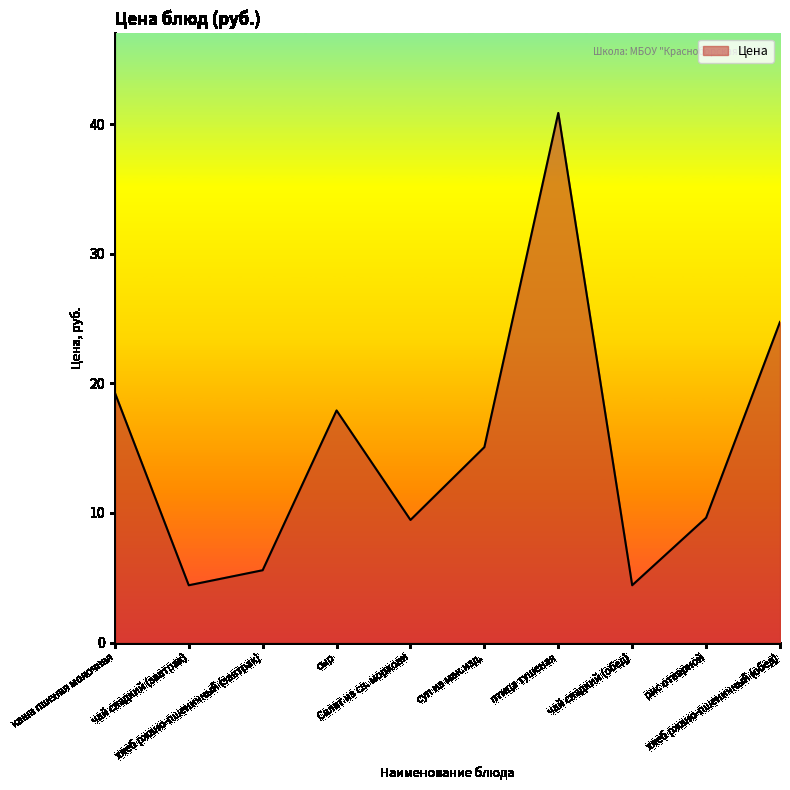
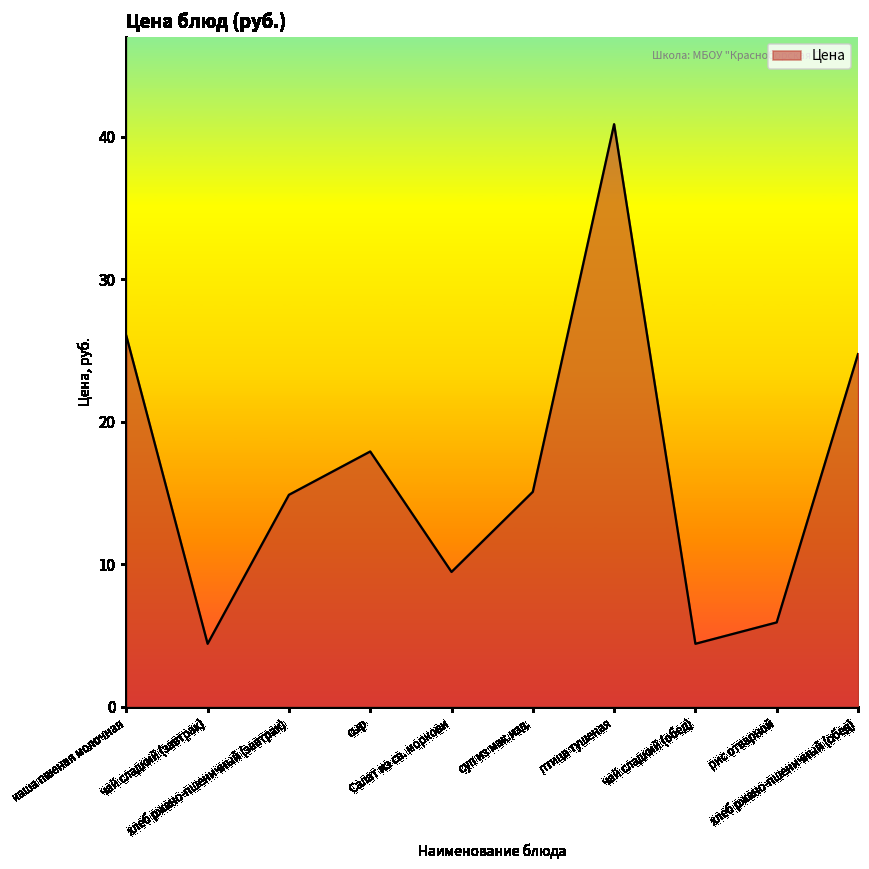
каша пшеная молочная: 19.3 -> 26.0
хлеб ржано-пшеничный (завтрак): 5.6 -> 14.9
рис отварной: 9.6 -> 5.9
